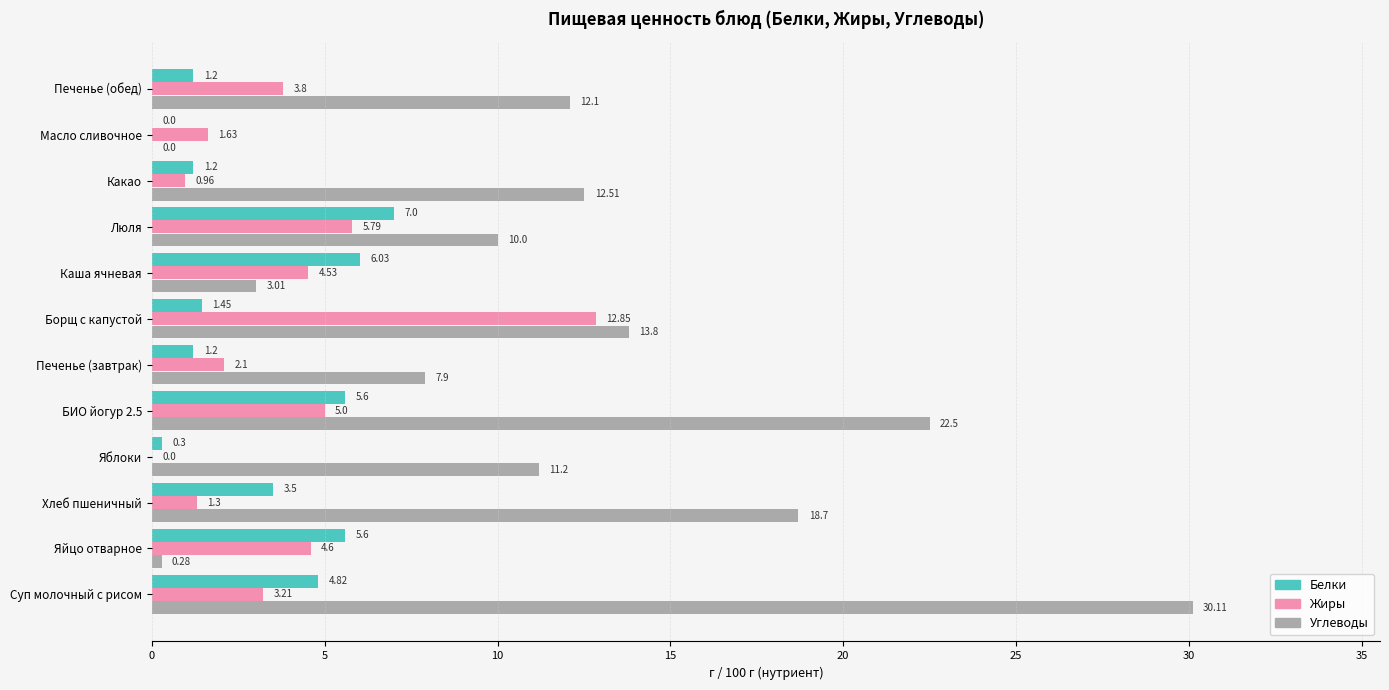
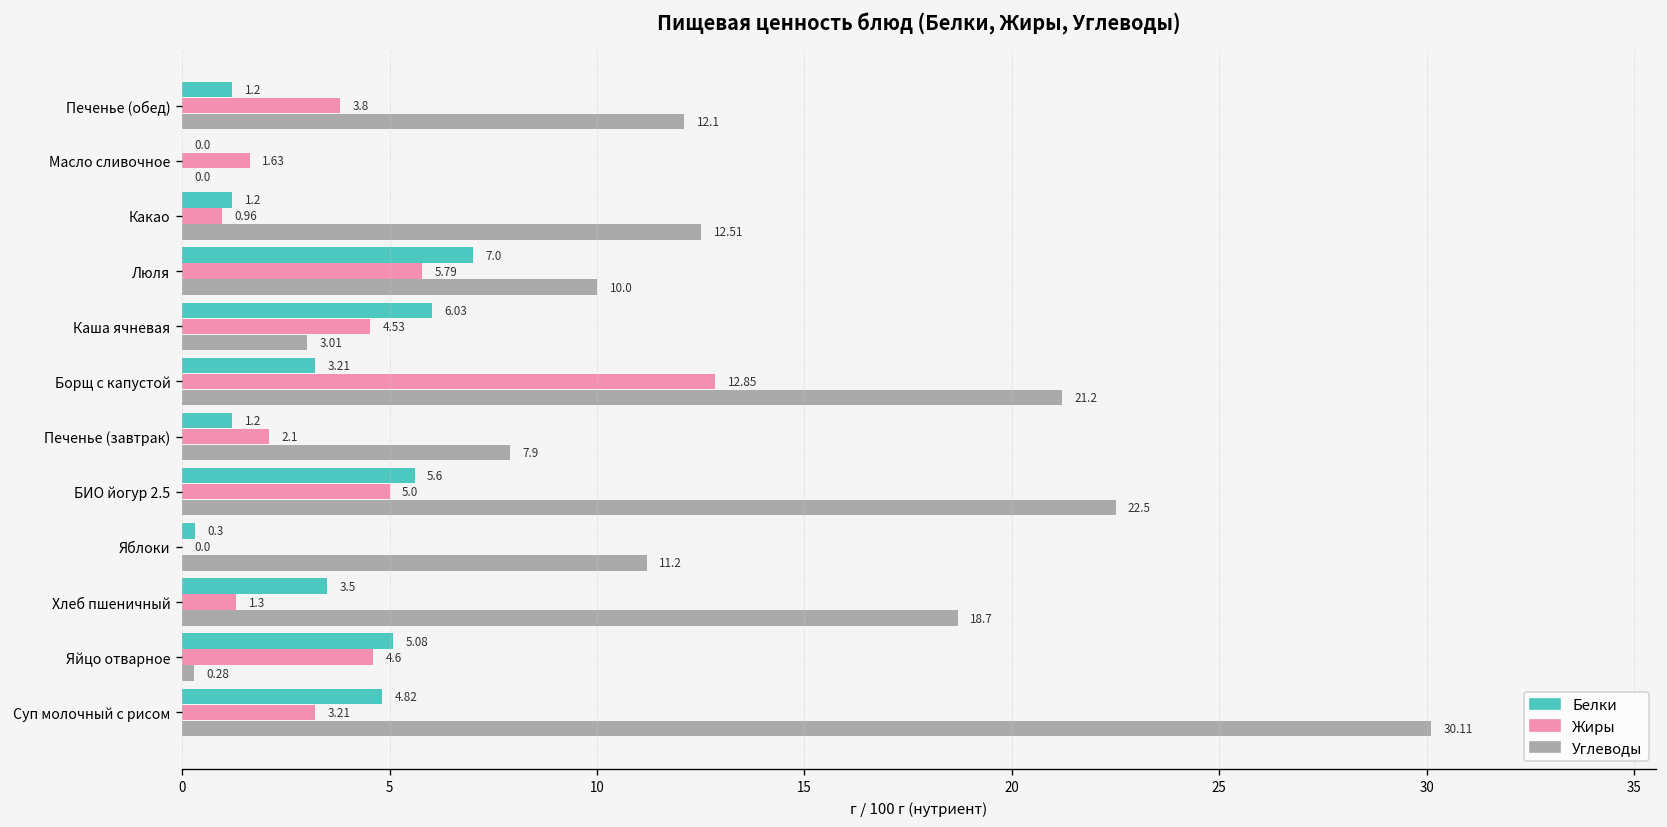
Белки, Борщ с капустой: 1.45 -> 3.21
Углеводы, Борщ с капустой: 13.8 -> 21.2
Белки, Яйцо отварное: 5.6 -> 5.08
